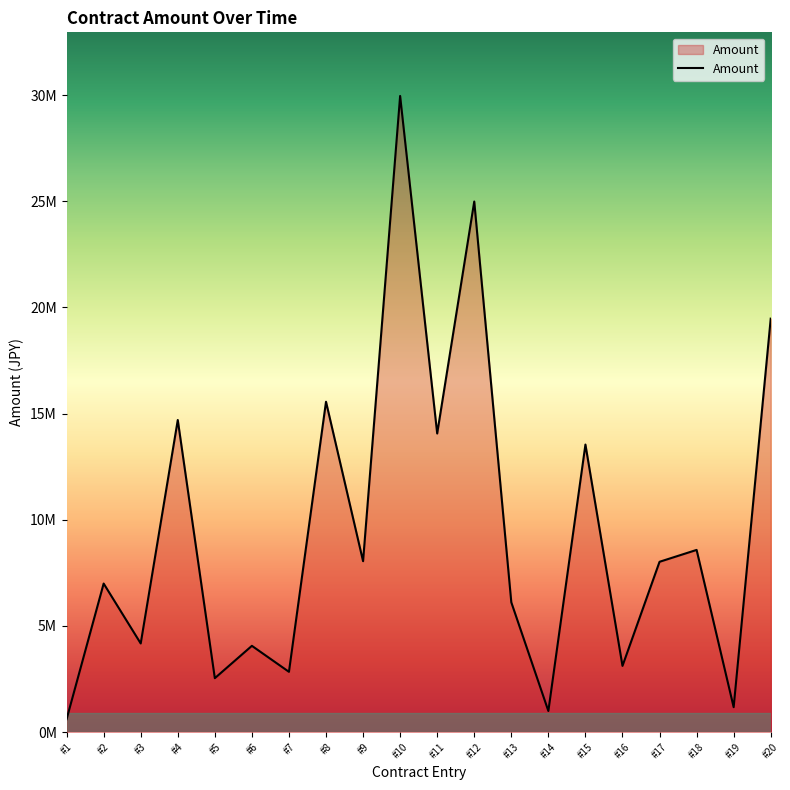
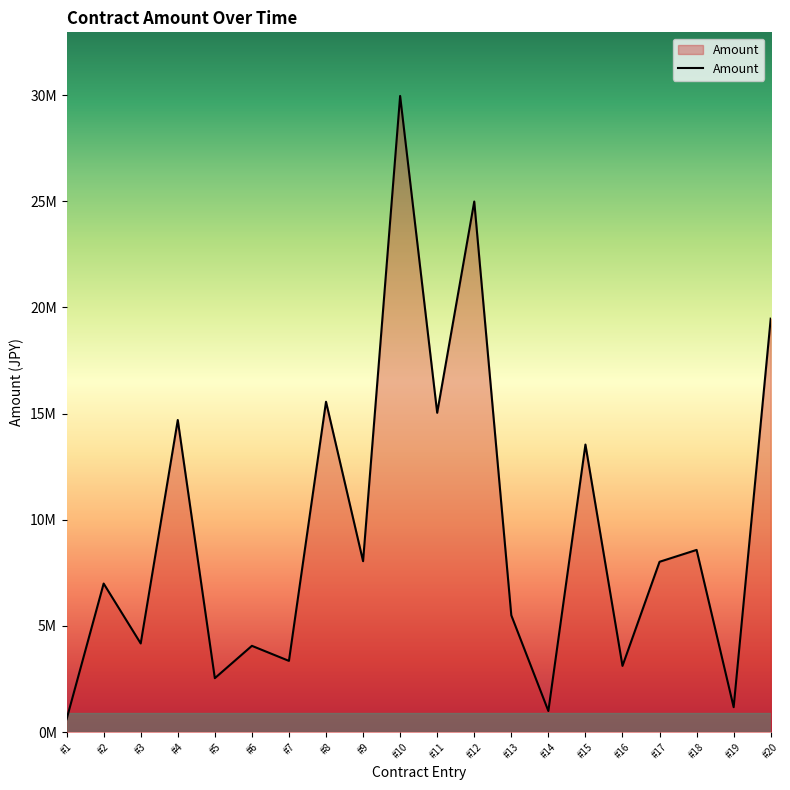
#7: 2800000 -> 3400000
#11: 14100000 -> 15000000
#13: 6100000 -> 5500000
